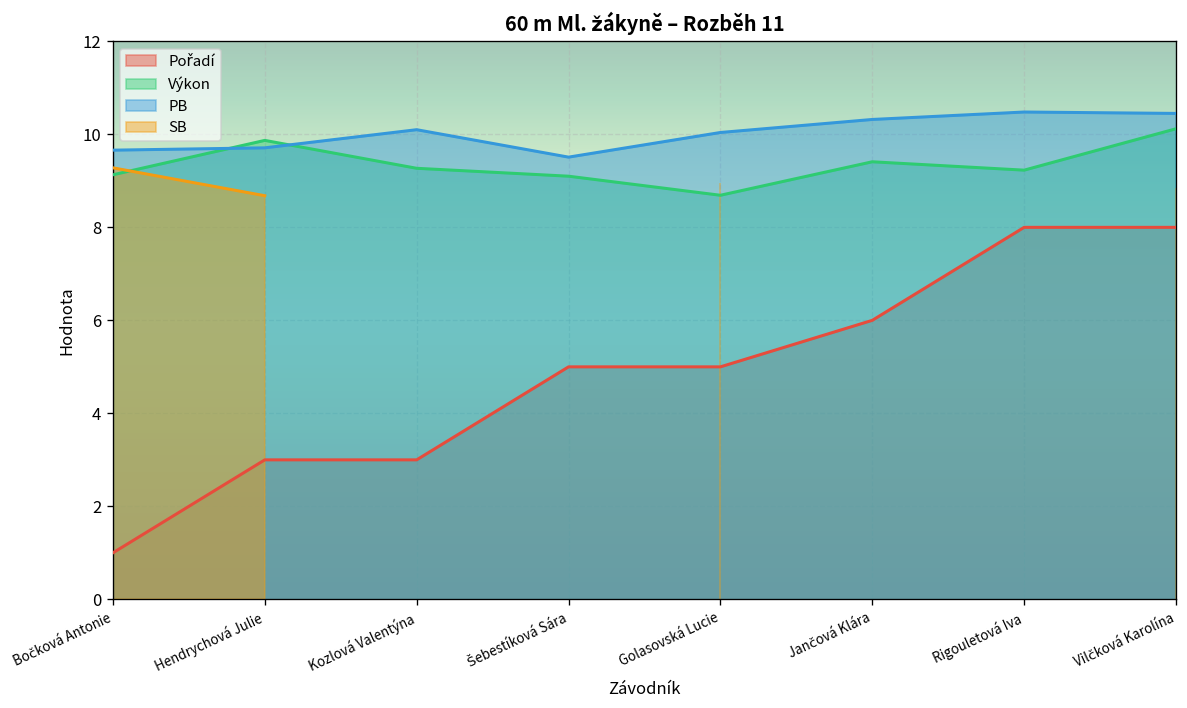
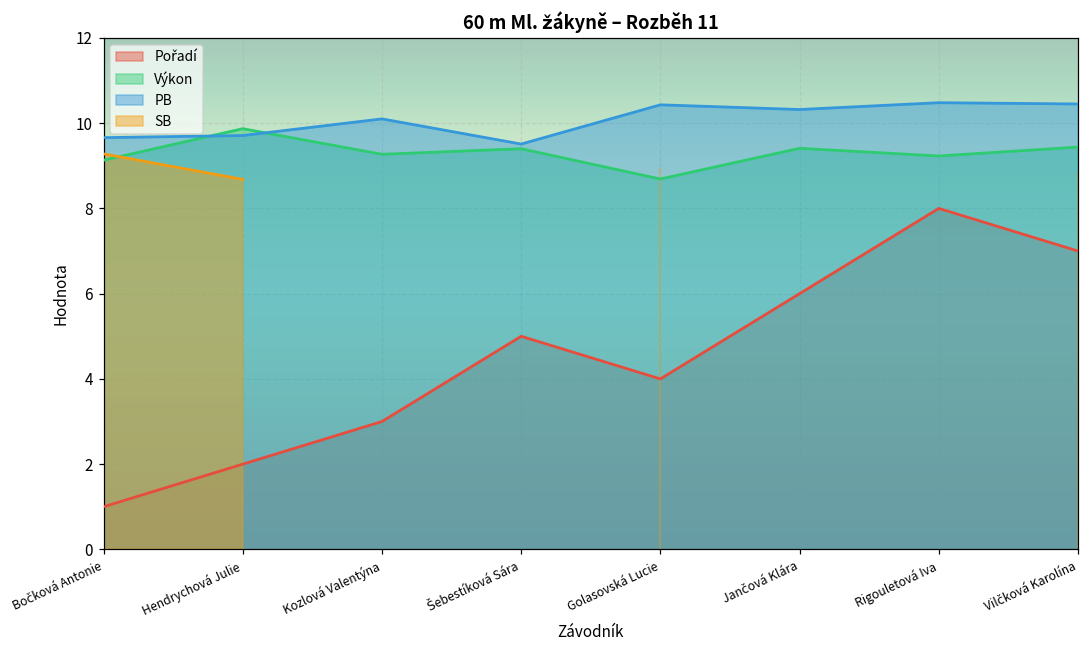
Pořadí, Hendrychová Julie: 3 -> 2
Výkon, Šebestíková Sára: 9.1 -> 9.4
Pořadí, Golasovská Lucie: 5 -> 4
PB, Golasovská Lucie: 10.0 -> 10.4
Pořadí, Vilčková Karolína: 8 -> 7
Výkon, Vilčková Karolína: 10.1 -> 9.4
